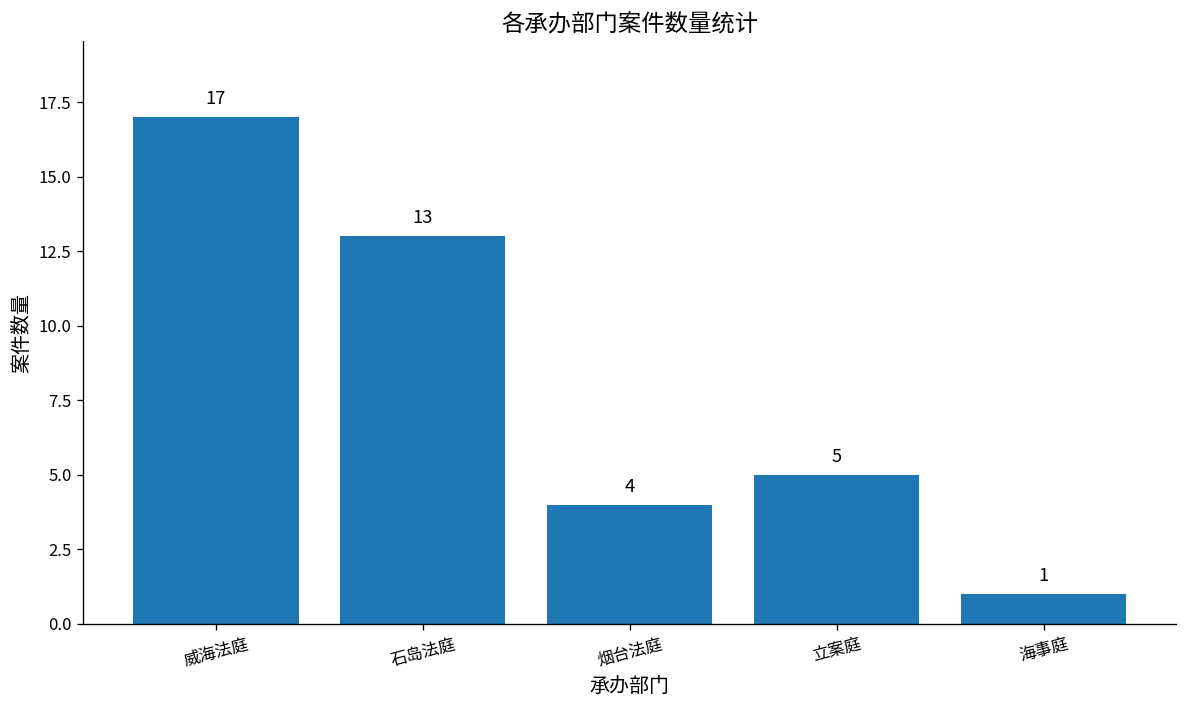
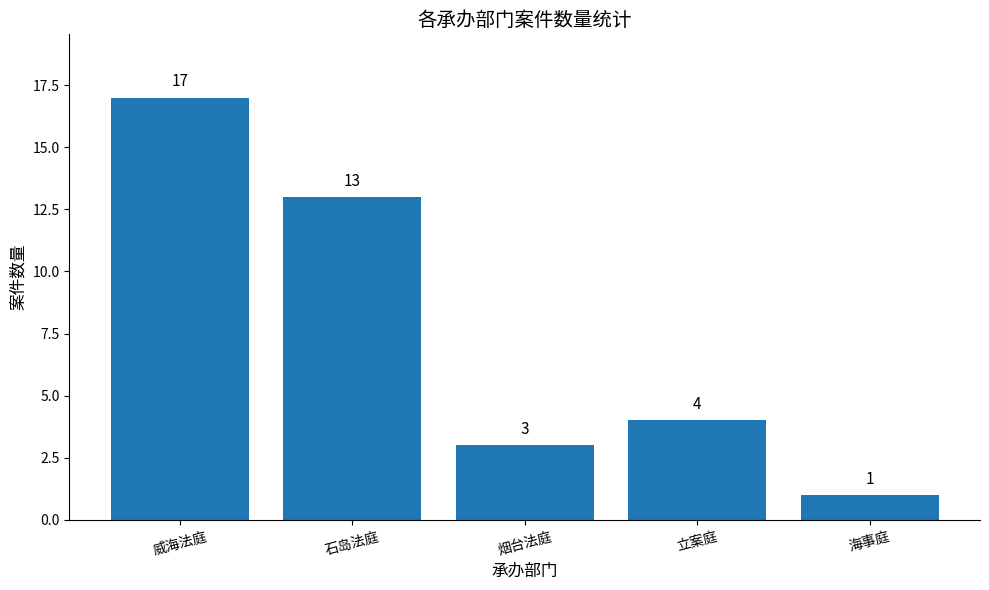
烟台法庭: 4 -> 3
立案庭: 5 -> 4
